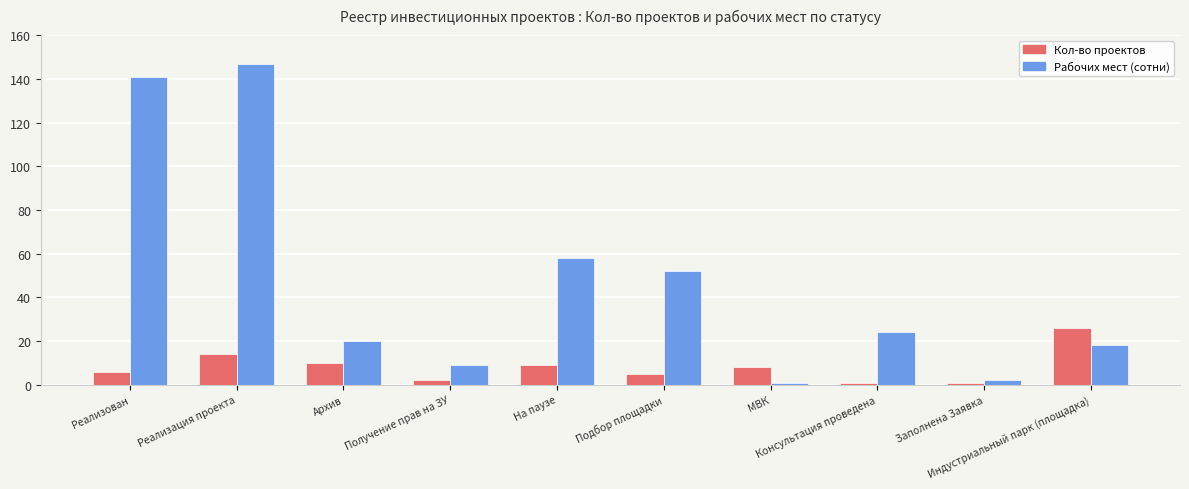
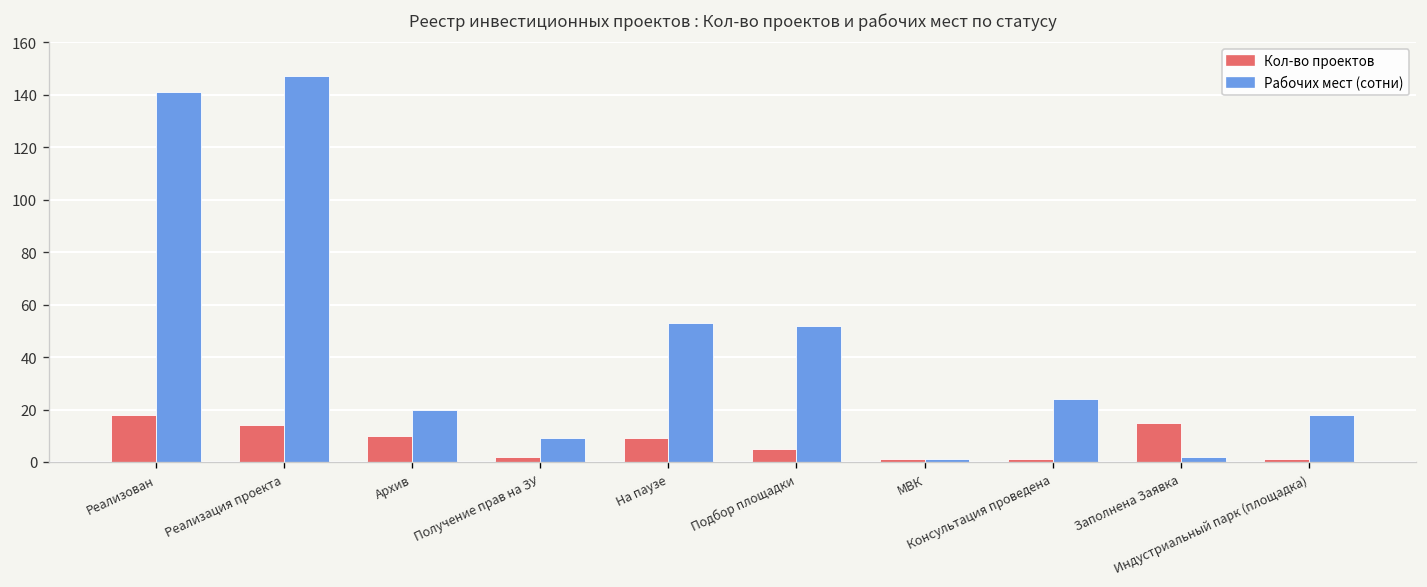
Кол-во проектов, Реализован: 6 -> 18
Рабочих мест (сотни), На паузе: 58 -> 53
Кол-во проектов, МВК: 8 -> 1
Кол-во проектов, Заполнена Заявка: 1 -> 15
Кол-во проектов, Индустриальный парк (площадка): 26 -> 1
